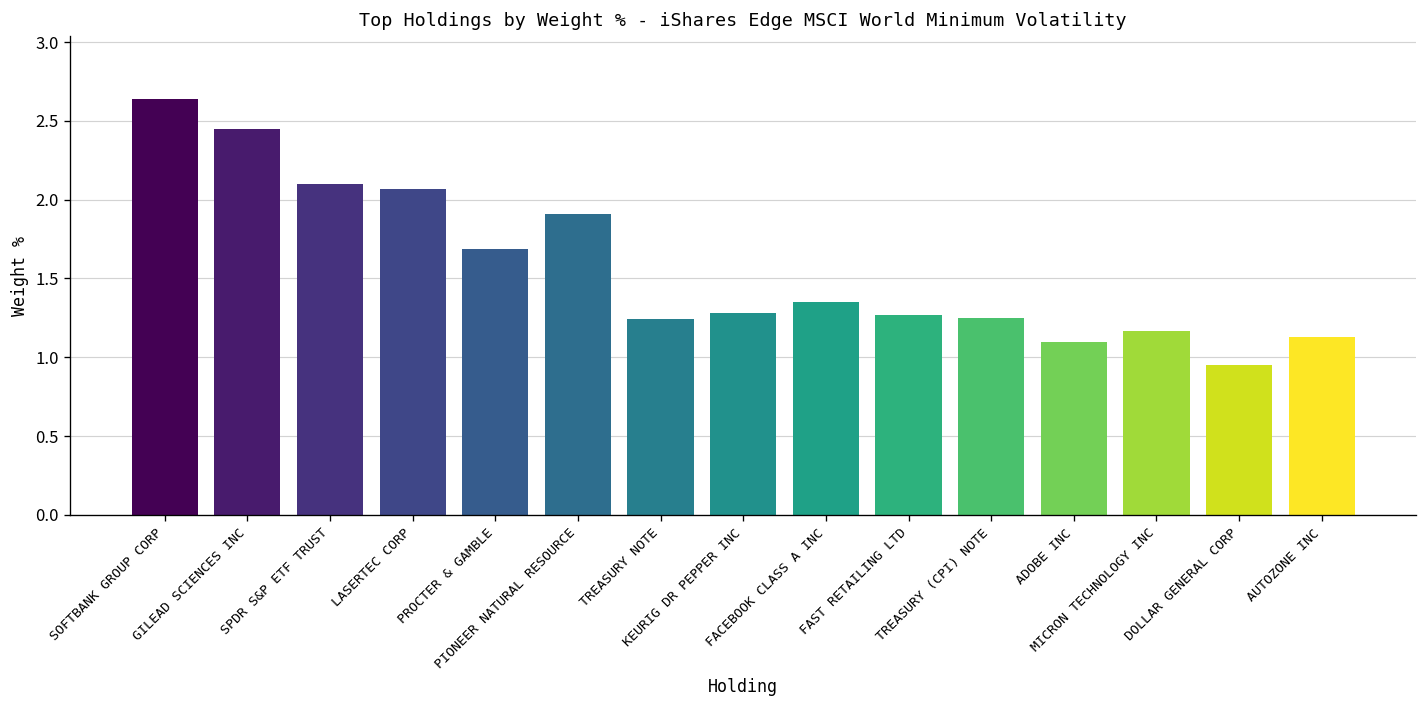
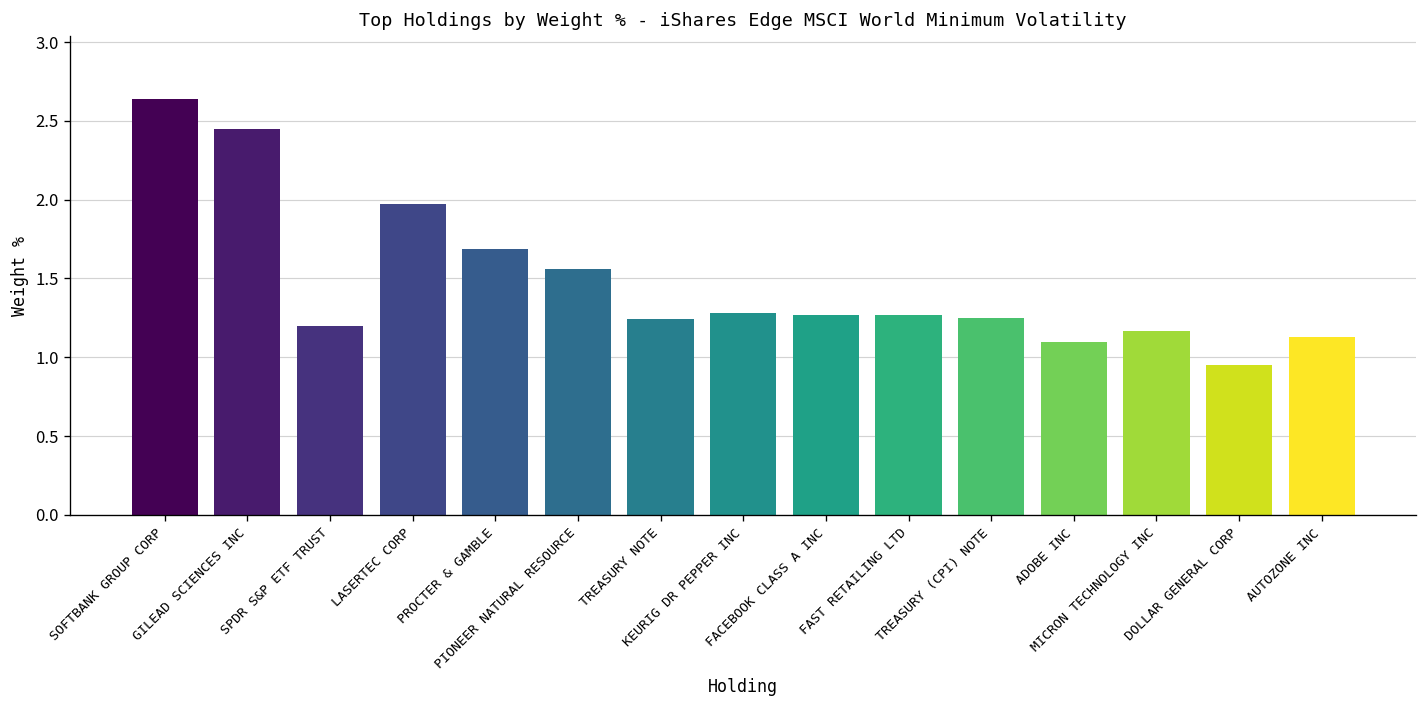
SPDR S&P ETF TRUST: 2.1 -> 1.2
LASERTEC CORP: 2.07 -> 1.97
PIONEER NATURAL RESOURCE: 1.91 -> 1.56
FACEBOOK CLASS A INC: 1.35 -> 1.27
